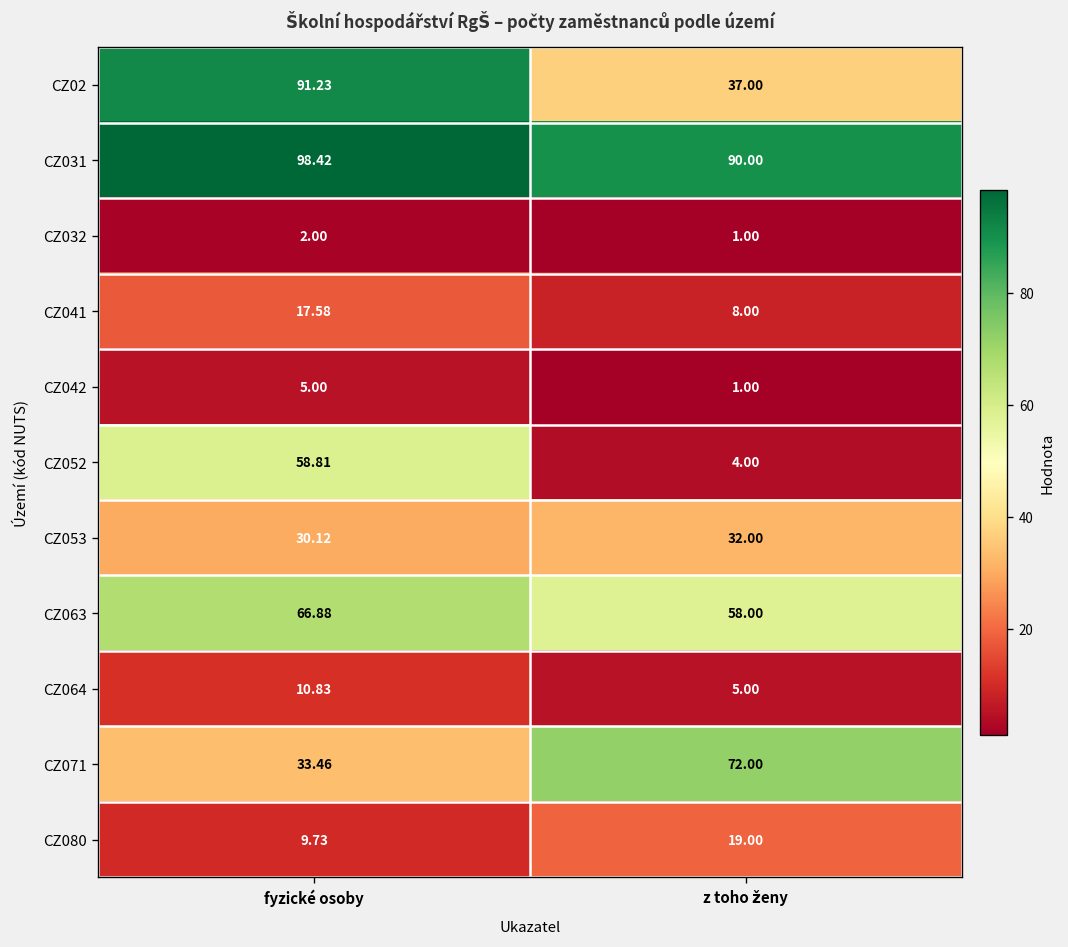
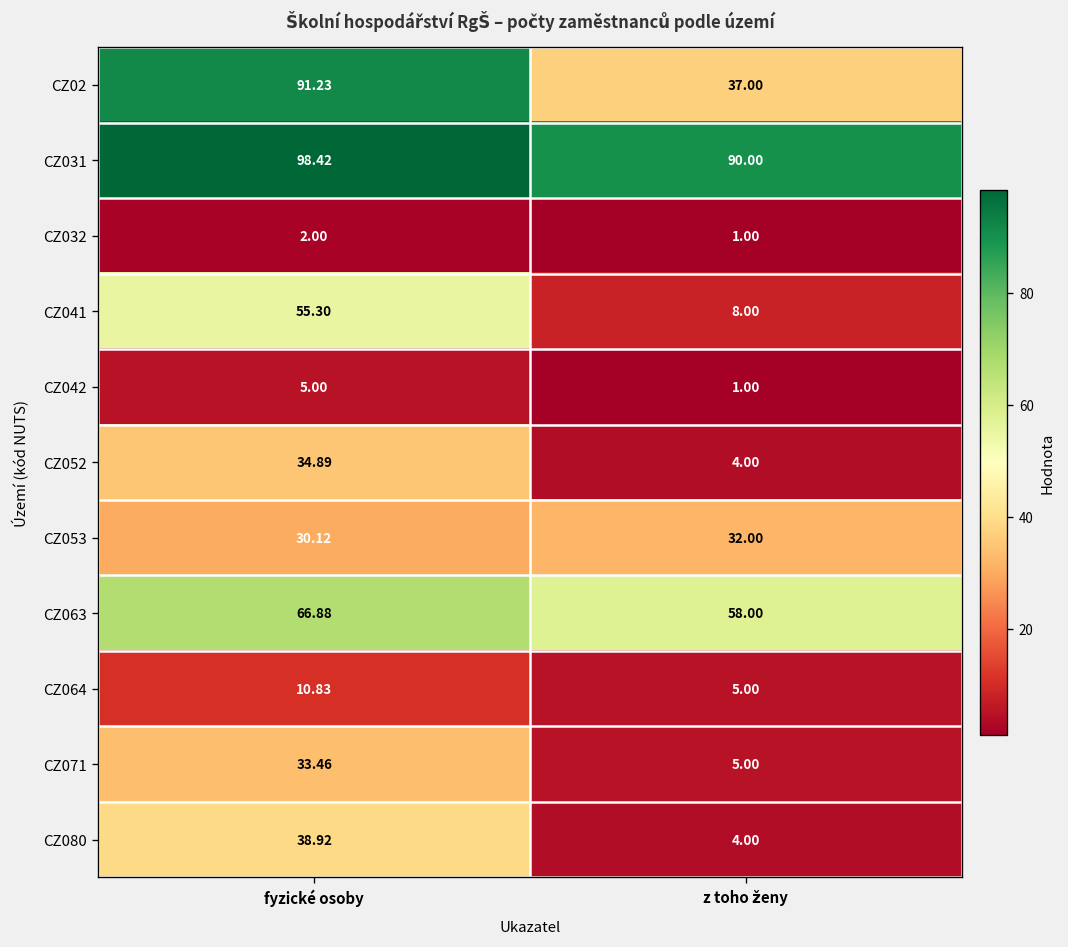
CZ041, fyzické osoby: 17.58 -> 55.30
CZ052, fyzické osoby: 58.81 -> 34.89
CZ071, z toho ženy: 72.00 -> 5.00
CZ080, fyzické osoby: 9.73 -> 38.92
CZ080, z toho ženy: 19.00 -> 4.00
